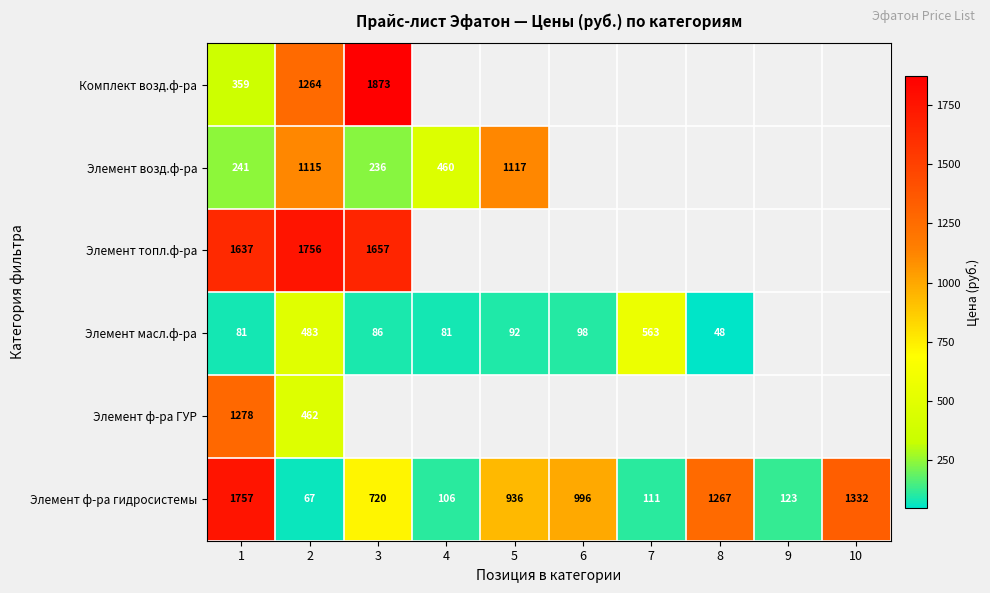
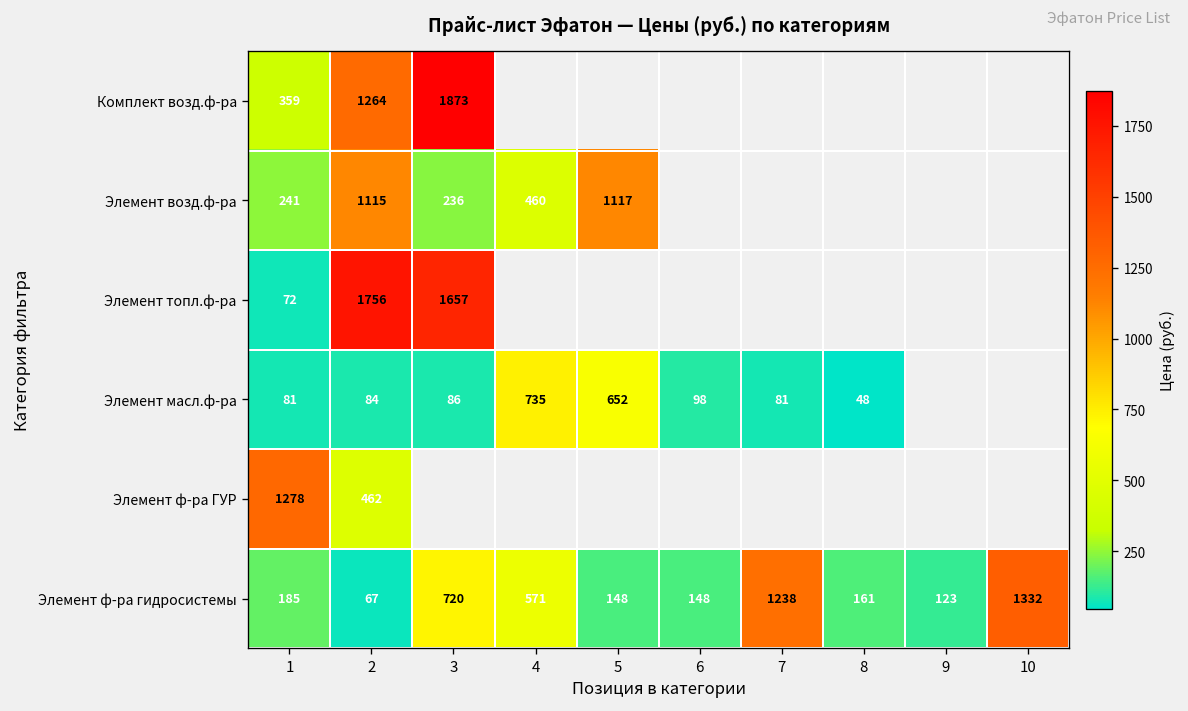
Элемент топл.ф-ра, 1: 1637 -> 72
Элемент масл.ф-ра, 2: 483 -> 84
Элемент масл.ф-ра, 4: 81 -> 735
Элемент масл.ф-ра, 5: 92 -> 652
Элемент масл.ф-ра, 7: 563 -> 81
Элемент ф-ра гидросистемы, 1: 1757 -> 185
Элемент ф-ра гидросистемы, 4: 106 -> 571
Элемент ф-ра гидросистемы, 5: 936 -> 148
Элемент ф-ра гидросистемы, 6: 996 -> 148
Элемент ф-ра гидросистемы, 7: 111 -> 1238
Элемент ф-ра гидросистемы, 8: 1267 -> 161
